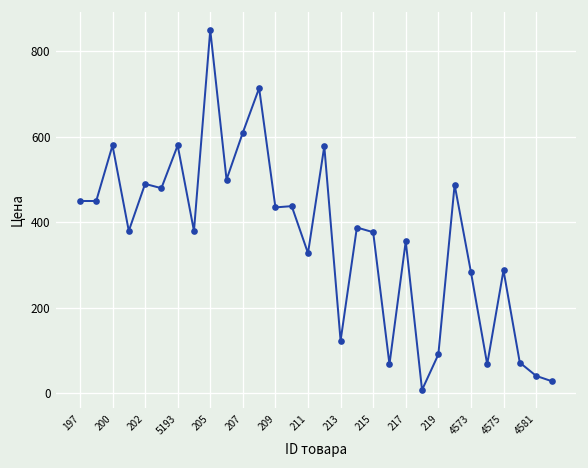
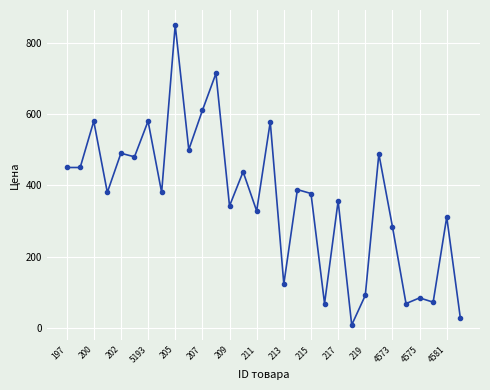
209: 440 -> 340
4575: 290 -> 80
4581: 40 -> 310
